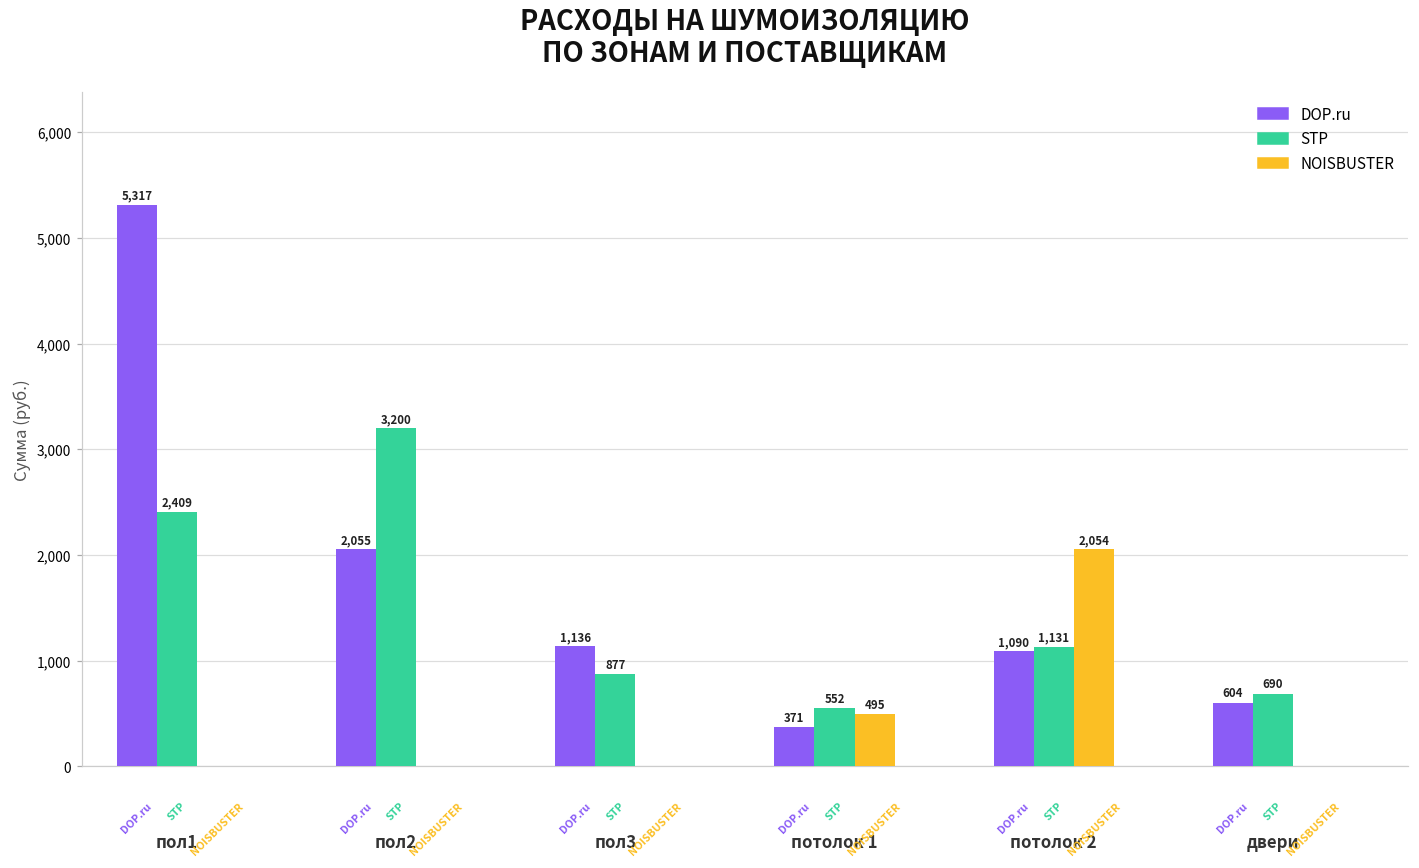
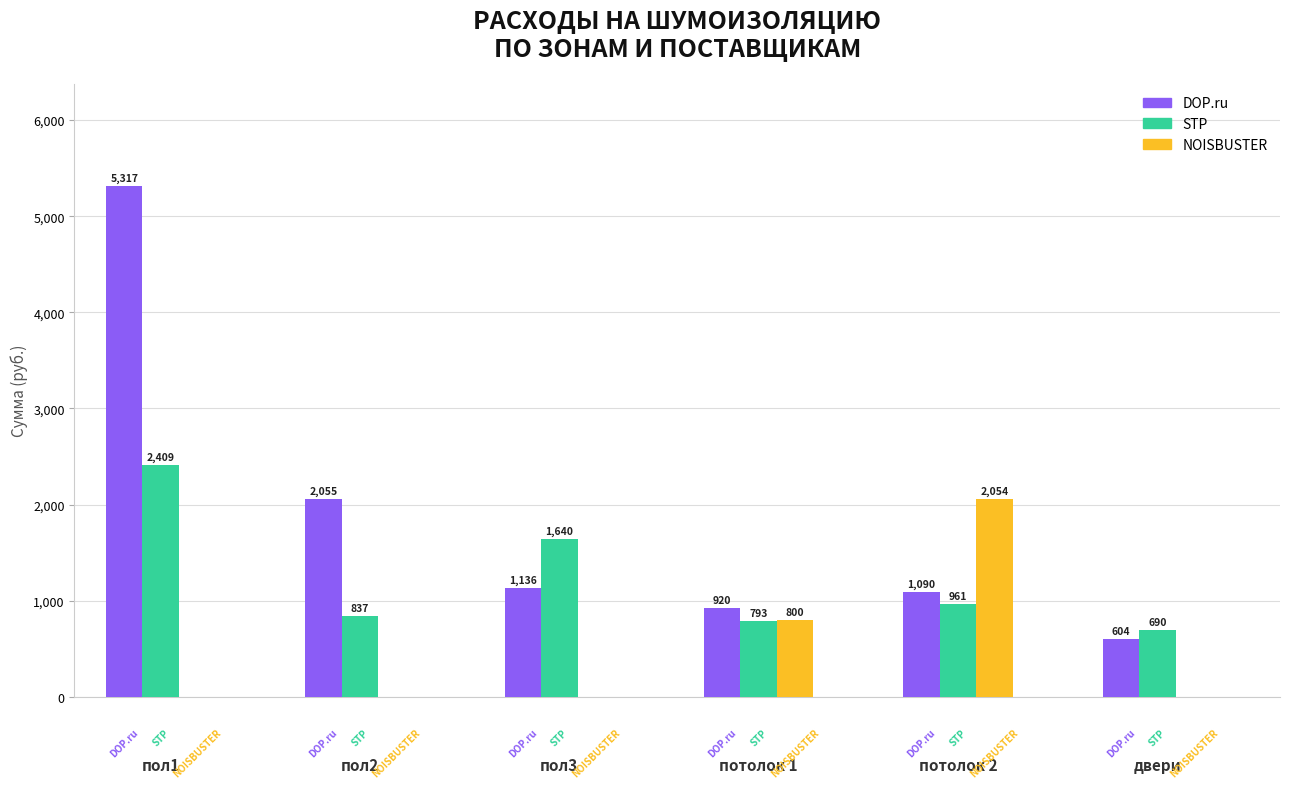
STP, пол2: 3,200 -> 837
STP, пол3: 877 -> 1,640
DOP.ru, потолок 1: 371 -> 920
STP, потолок 1: 552 -> 793
NOISBUSTER, потолок 1: 495 -> 800
STP, потолок 2: 1,131 -> 961
